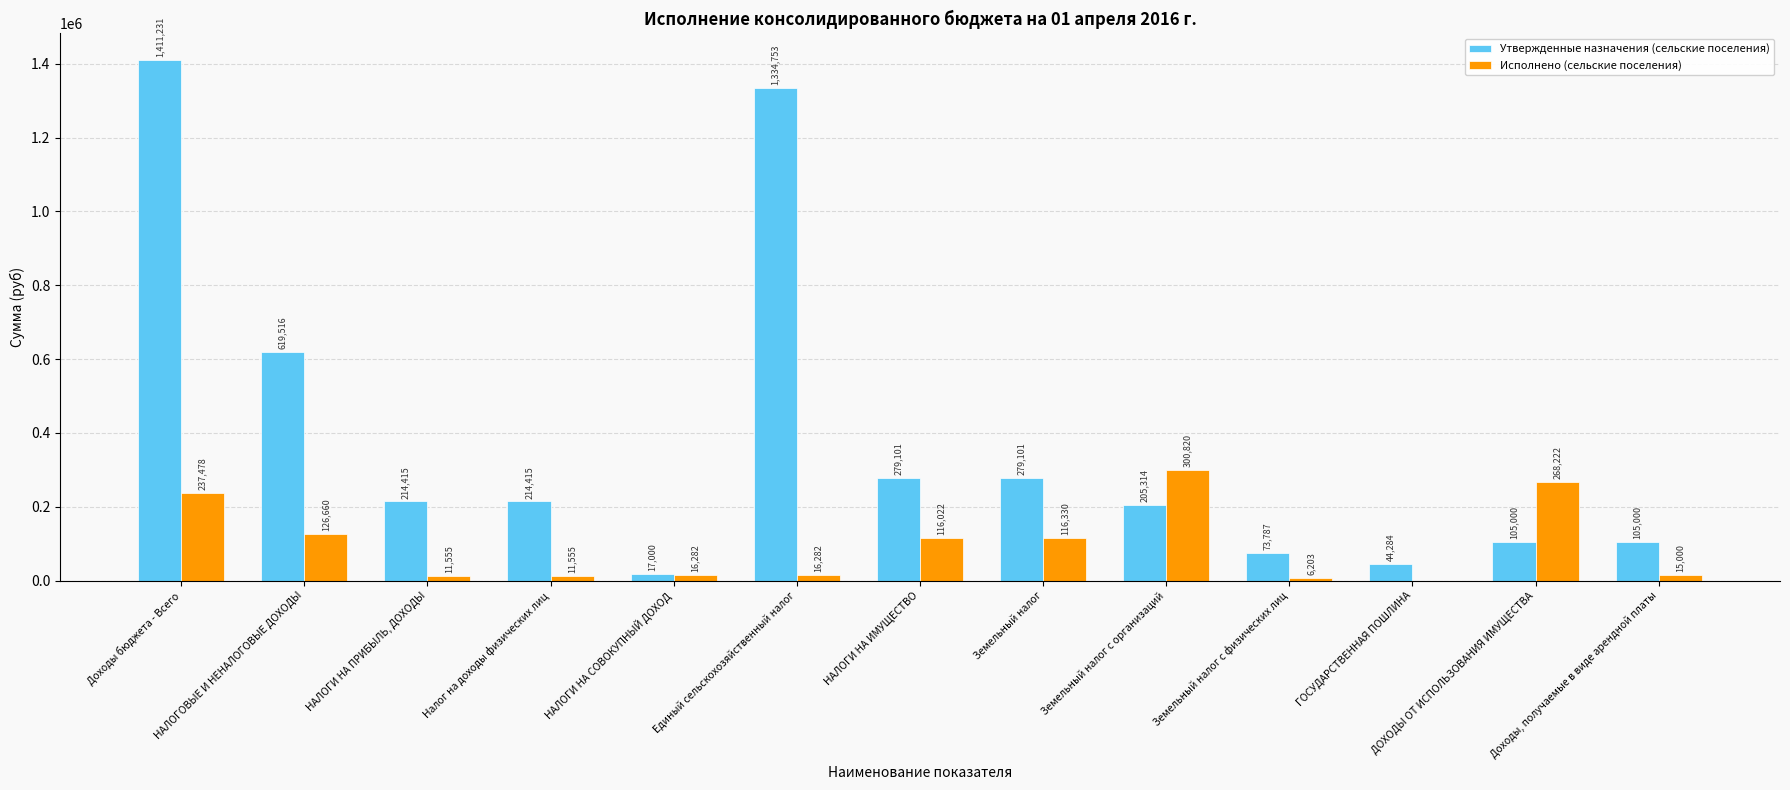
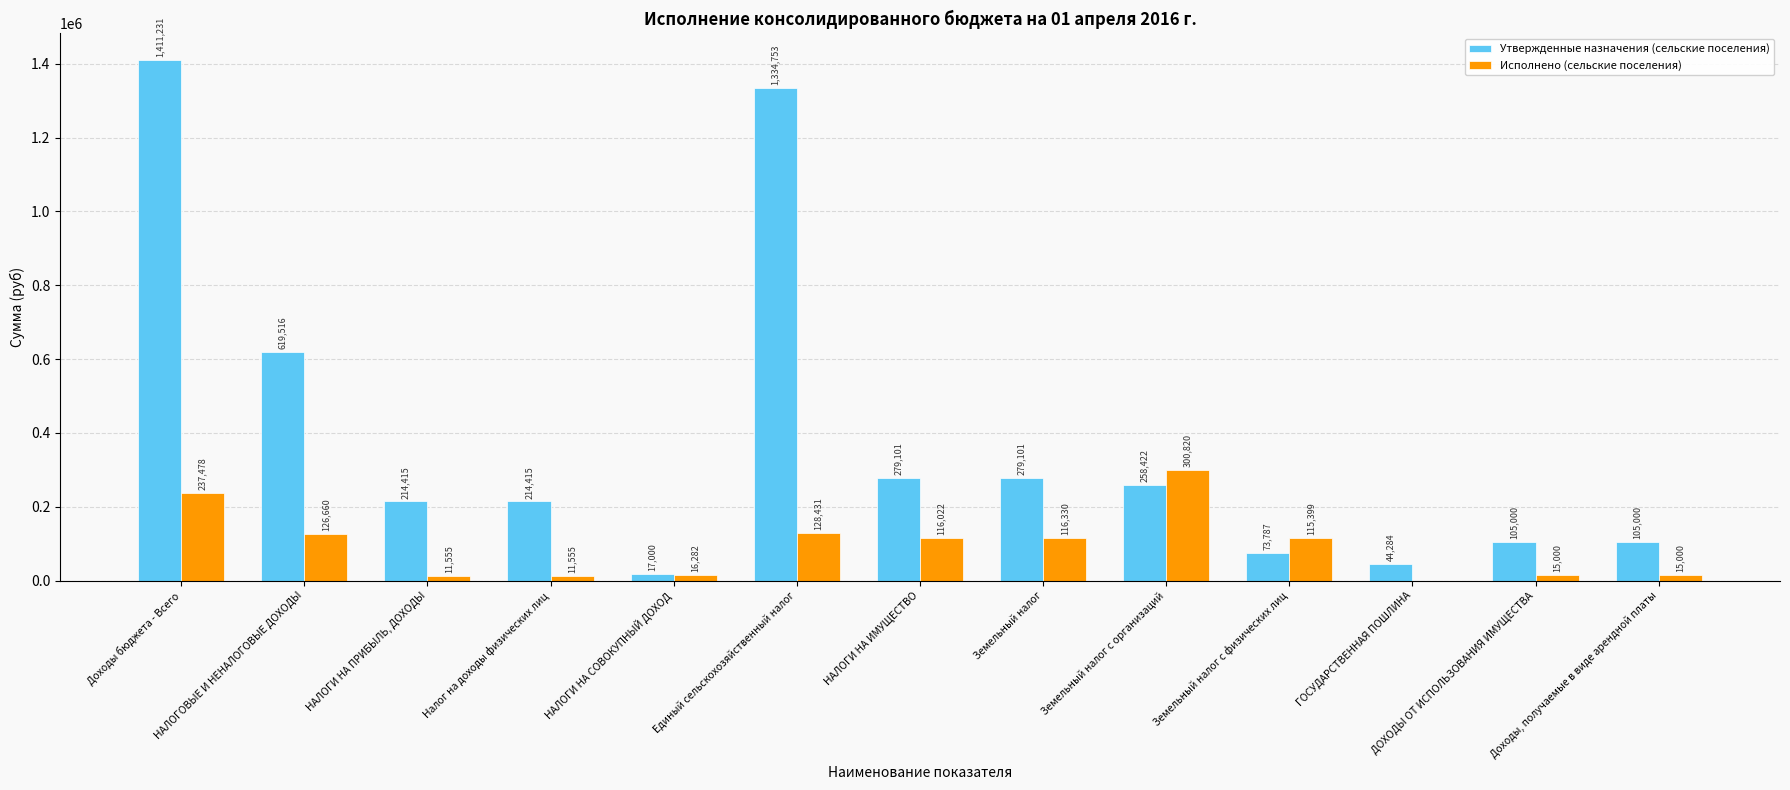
Исполнено (сельские поселения), Единый сельскохозяйственный налог: 16,282 -> 128,431
Утвержденные назначения (сельские поселения), Земельный налог с организаций: 205,314 -> 258,422
Исполнено (сельские поселения), Земельный налог с физических лиц: 6,203 -> 115,399
Исполнено (сельские поселения), ДОХОДЫ ОТ ИСПОЛЬЗОВАНИЯ ИМУЩЕСТВА: 268,222 -> 15,000
